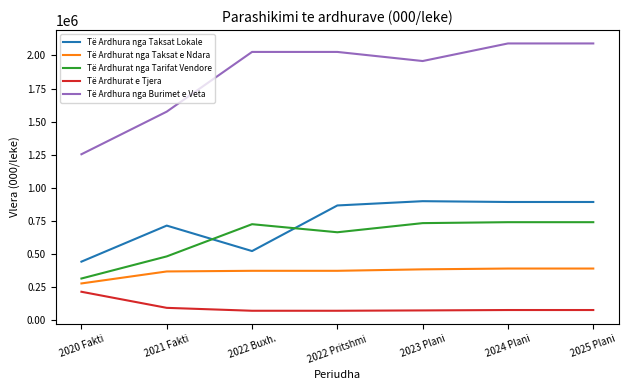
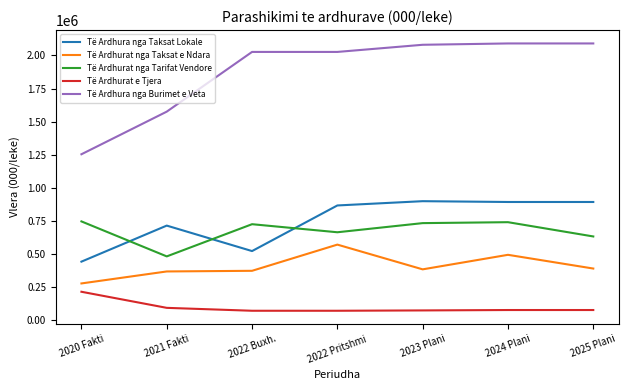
Të Ardhurat nga Tarifat Vendore, 2020 Fakti: 310000 -> 740000
Të Ardhurat nga Taksat e Ndara, 2022 Pritshmi: 370000 -> 570000
Të Ardhura nga Burimet e Veta, 2023 Plani: 1960000 -> 2080000
Të Ardhurat nga Taksat e Ndara, 2024 Plani: 390000 -> 490000
Të Ardhurat nga Tarifat Vendore, 2025 Plani: 740000 -> 630000
